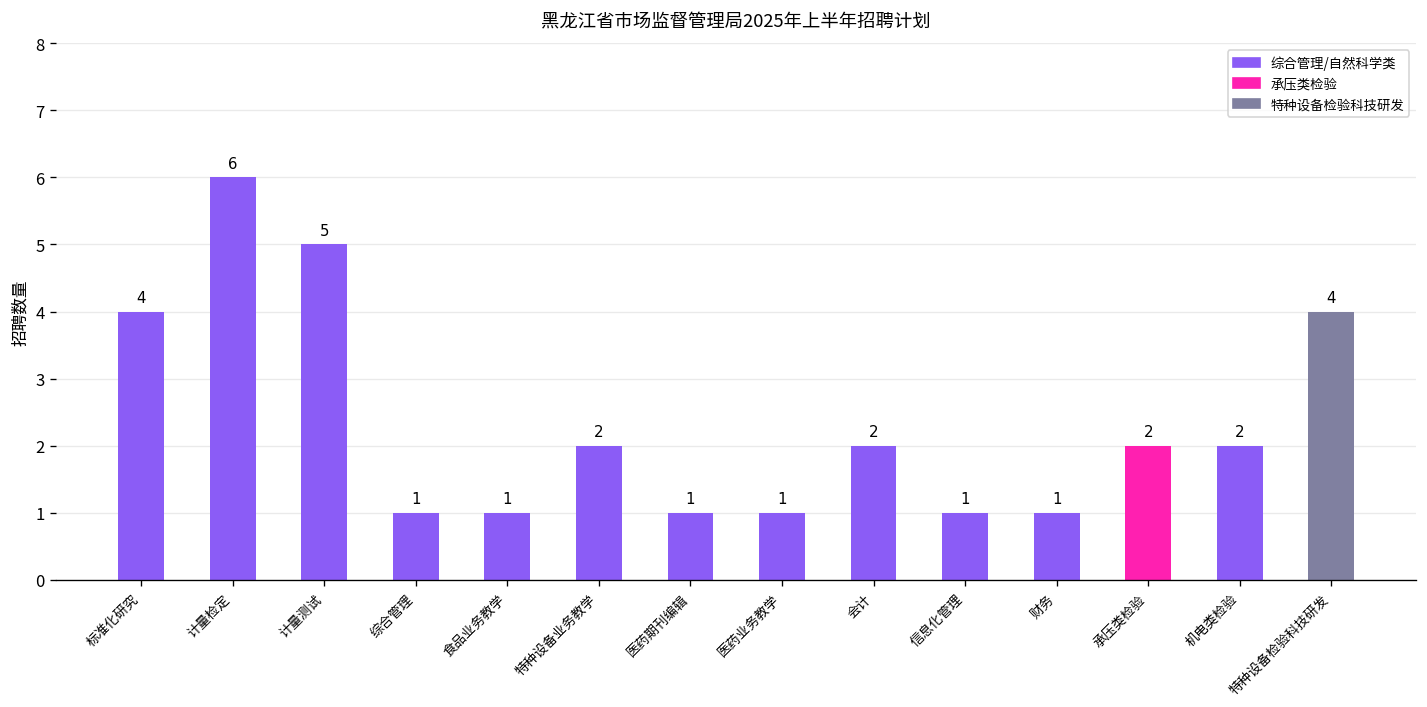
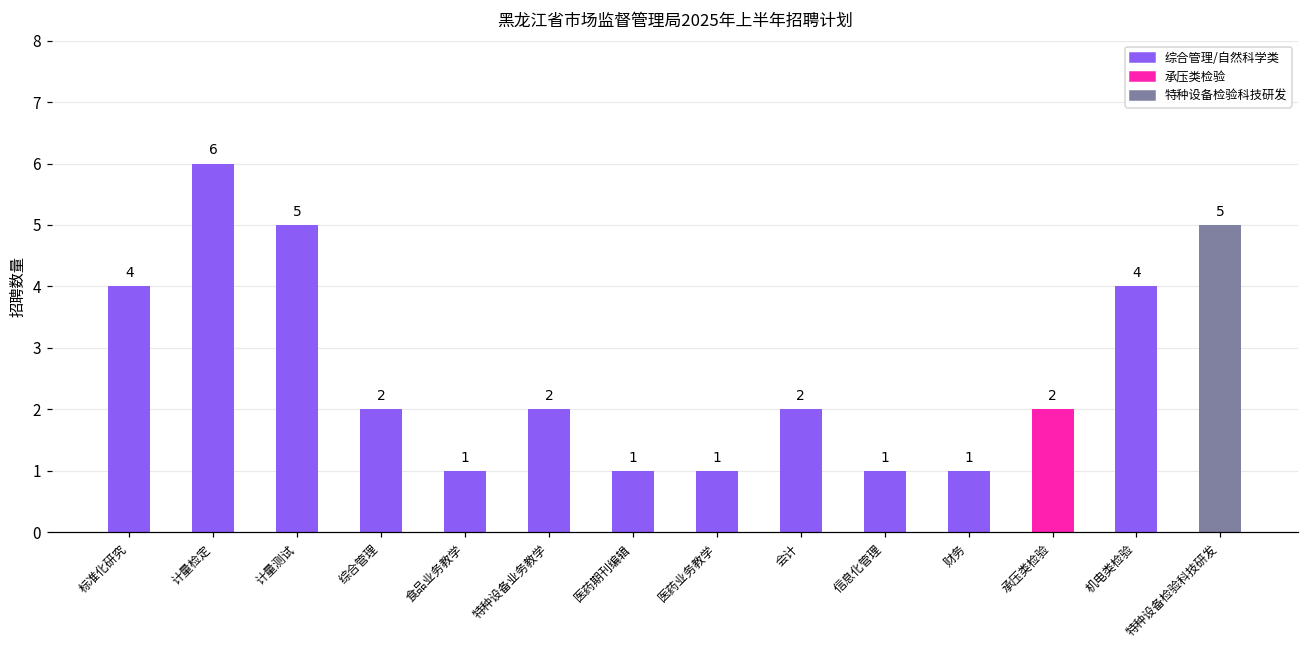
综合管理: 1 -> 2
机电类检验: 2 -> 4
特种设备检验科技研发: 4 -> 5
